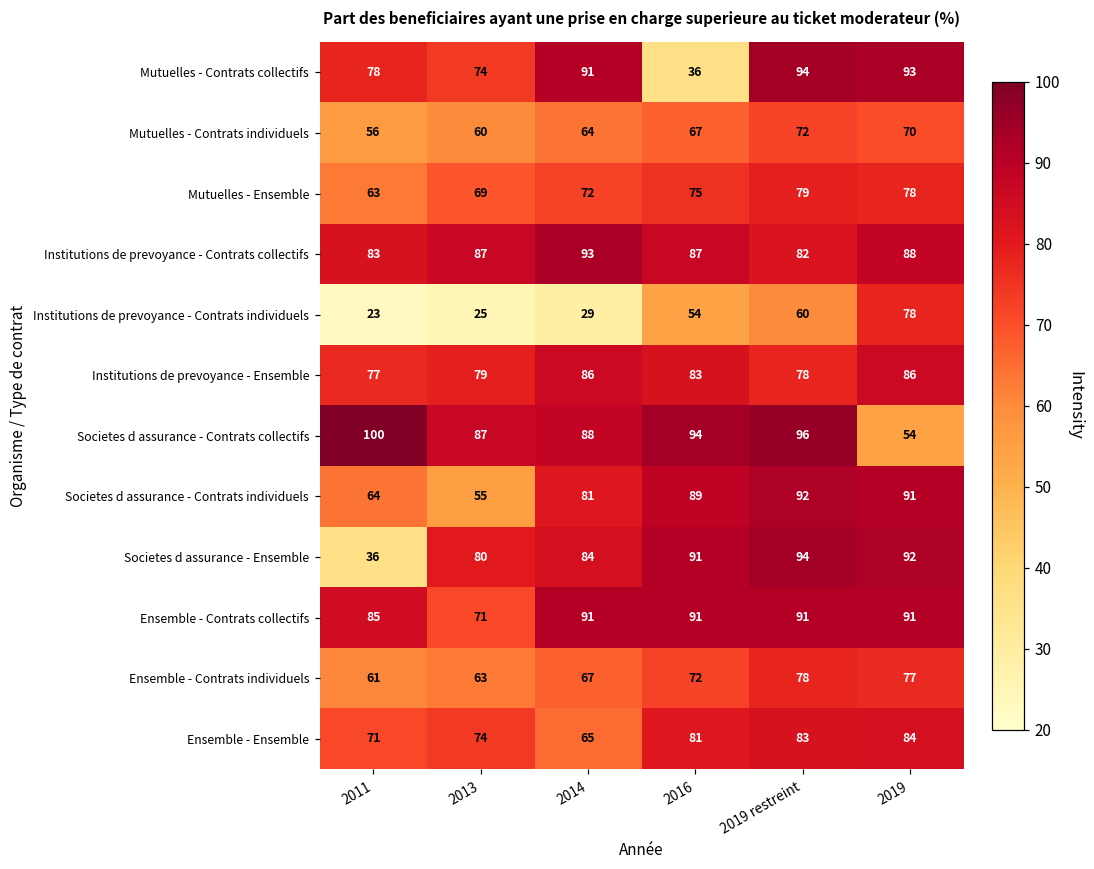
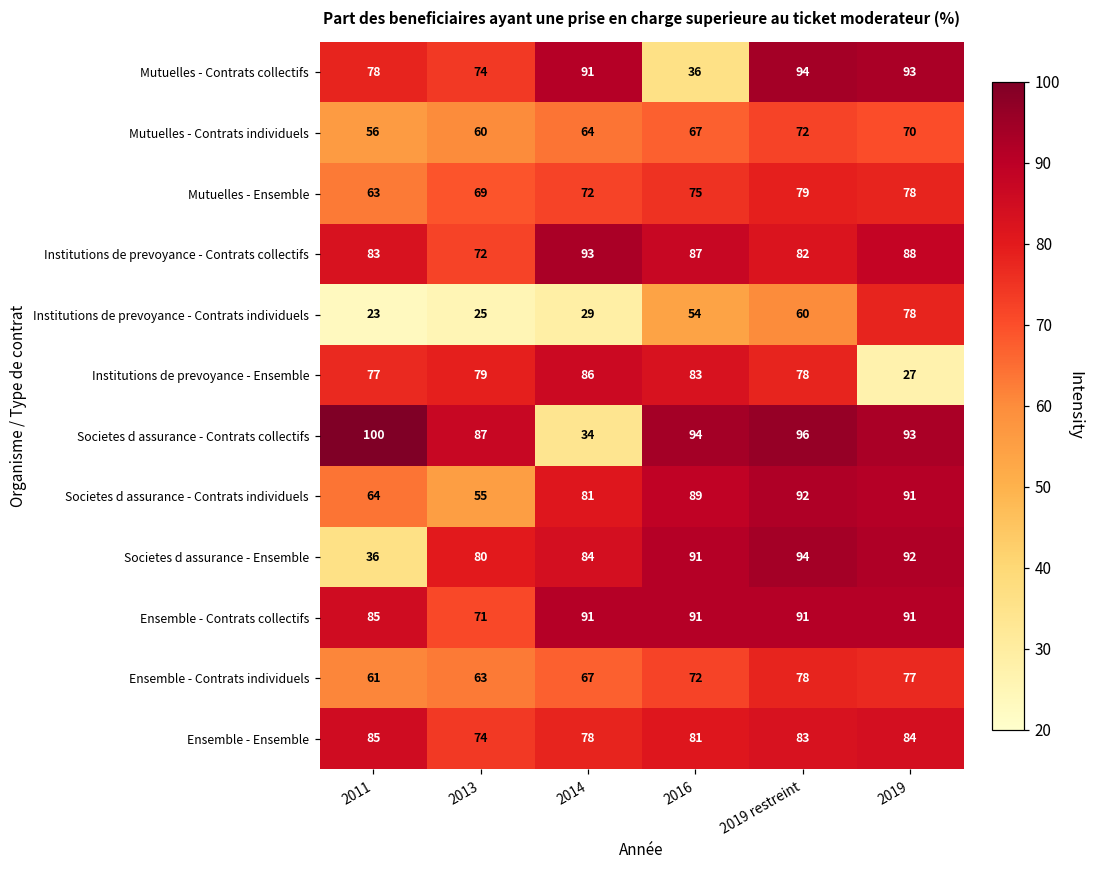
Institutions de prevoyance - Contrats collectifs, 2013: 87 -> 72
Institutions de prevoyance - Ensemble, 2019: 86 -> 27
Societes d assurance - Contrats collectifs, 2014: 88 -> 34
Societes d assurance - Contrats collectifs, 2019: 54 -> 93
Ensemble - Ensemble, 2011: 71 -> 85
Ensemble - Ensemble, 2014: 65 -> 78
